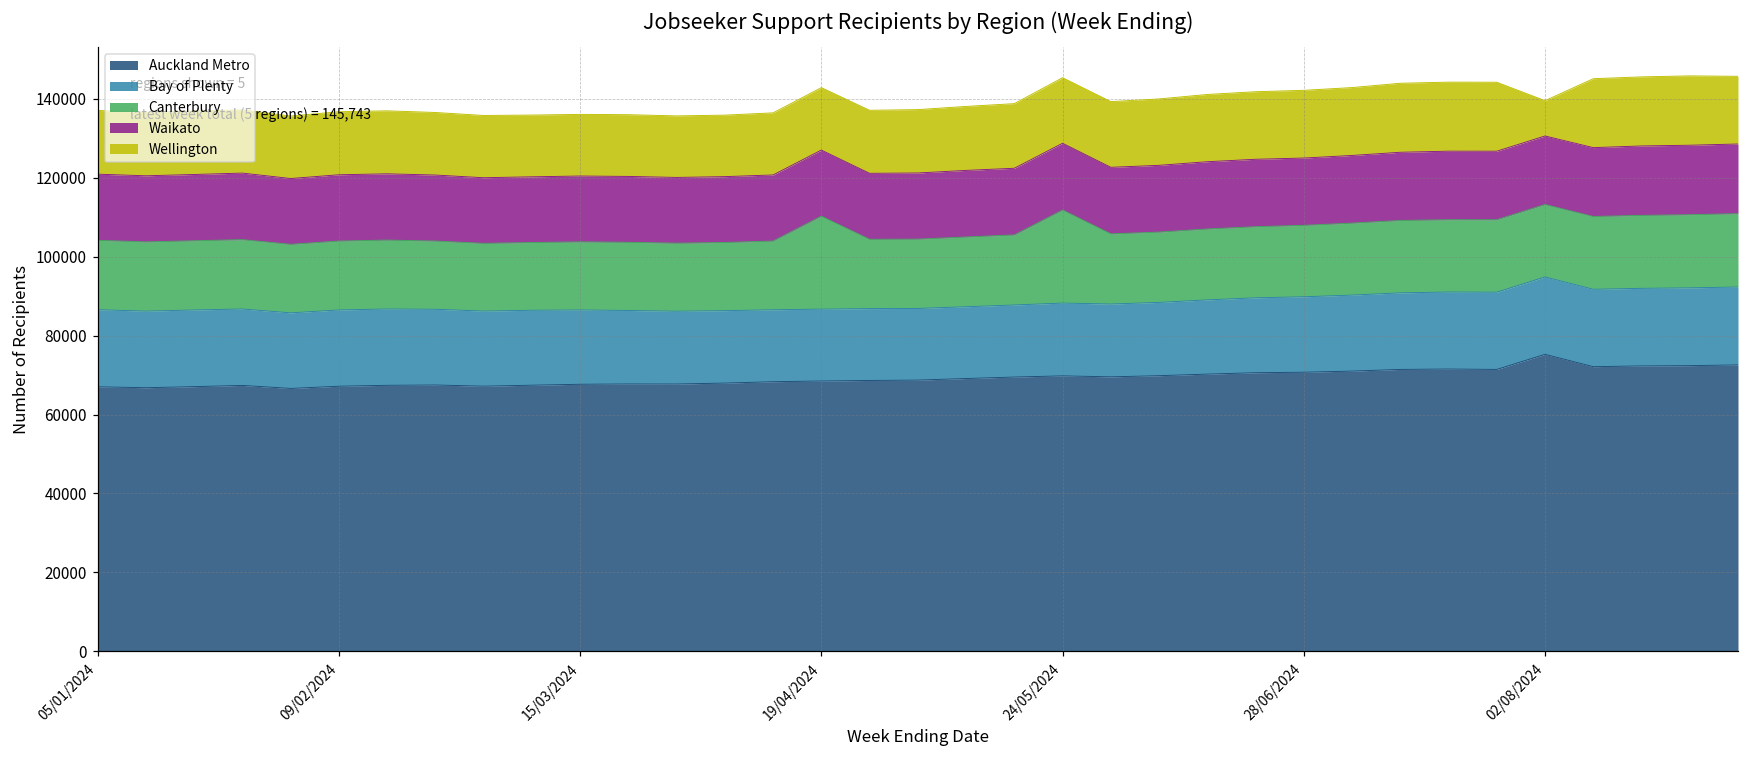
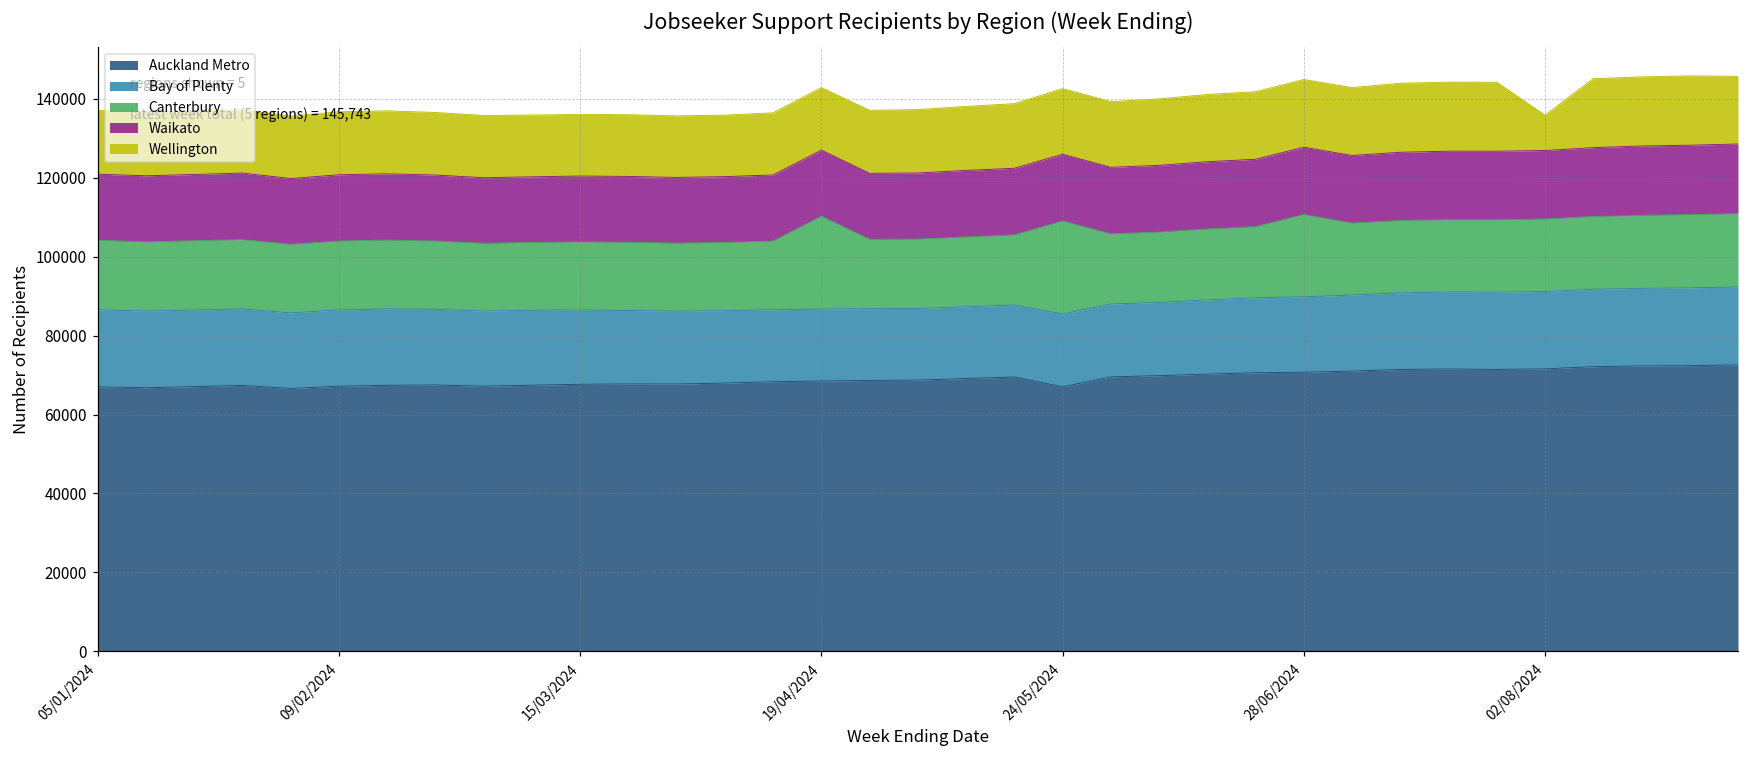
Auckland Metro, 24/05/2024: 70000 -> 67000
Canterbury, 28/06/2024: 18000 -> 21000
Auckland Metro, 02/08/2024: 75000 -> 72000
